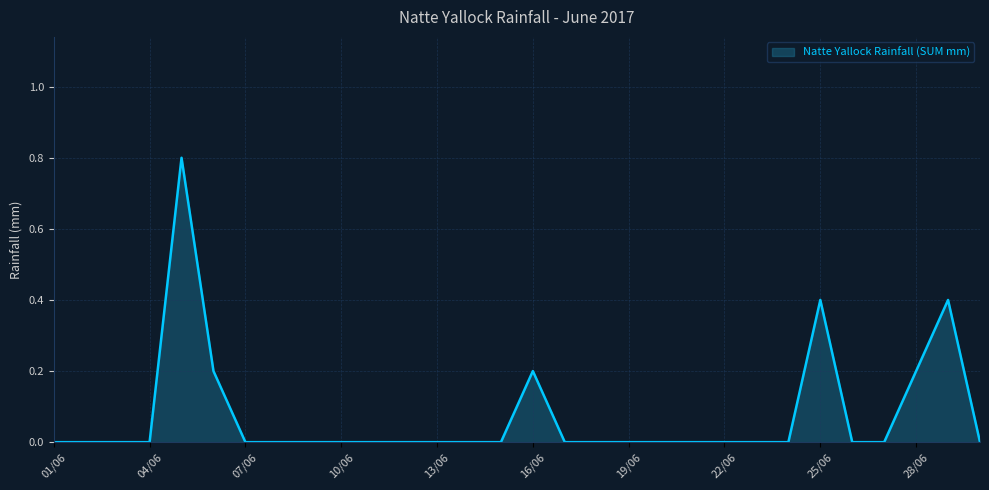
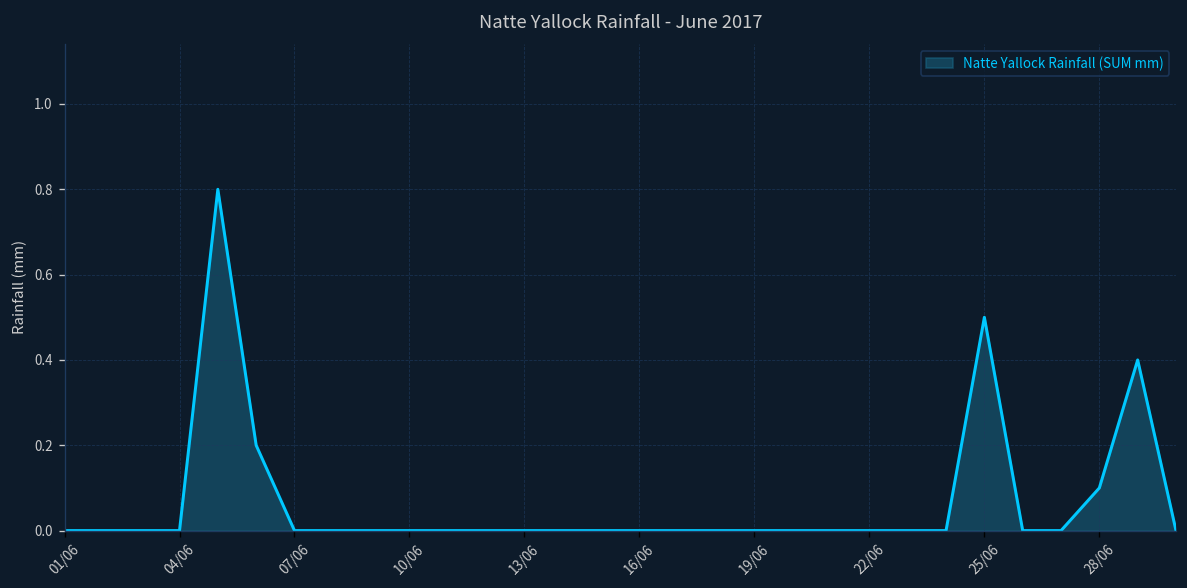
16/06: 0.2 -> 0.0
25/06: 0.4 -> 0.5
28/06: 0.2 -> 0.1
